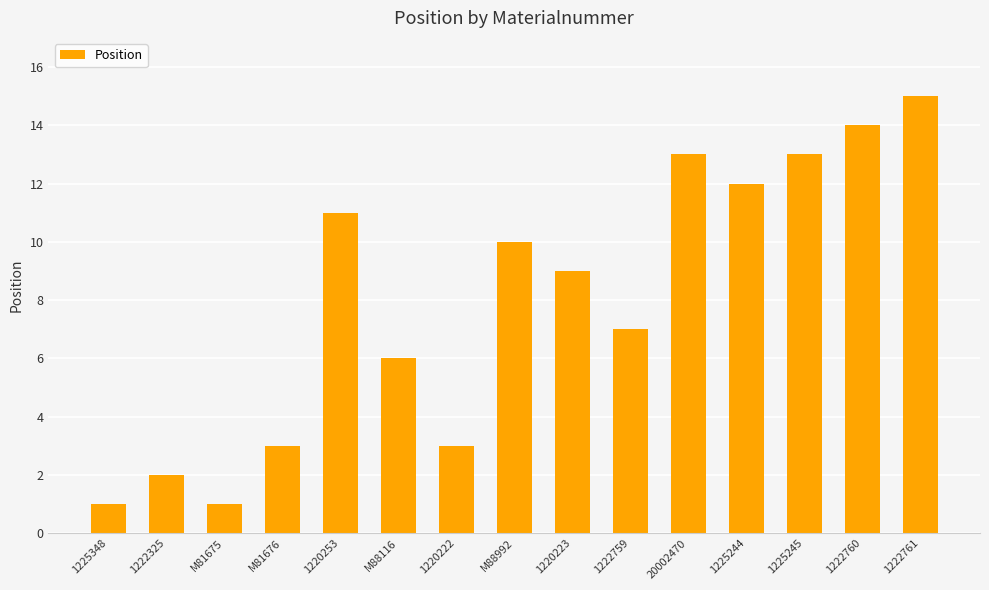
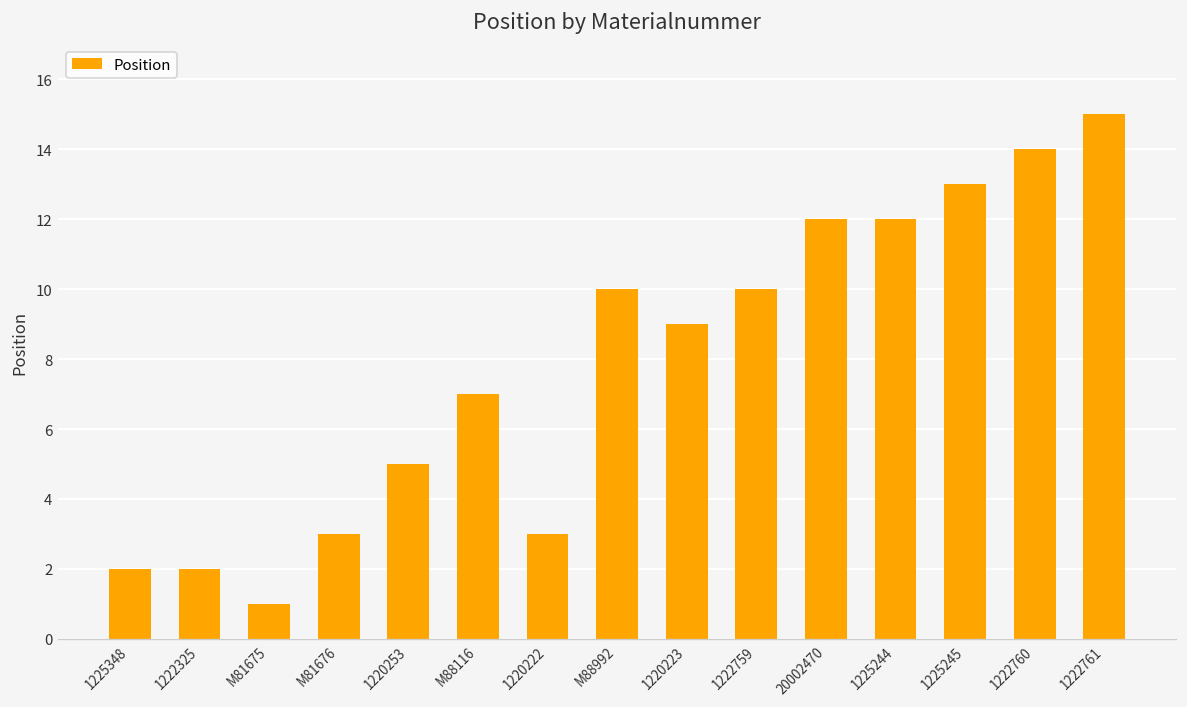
1225348: 1 -> 2
1220253: 11 -> 5
M88116: 6 -> 7
1222759: 7 -> 10
20002470: 13 -> 12
